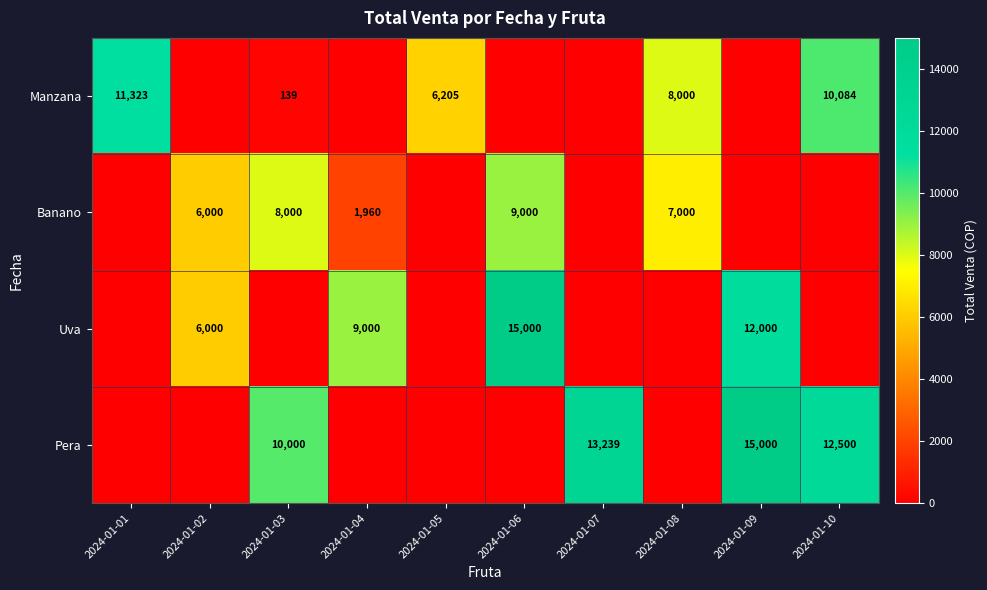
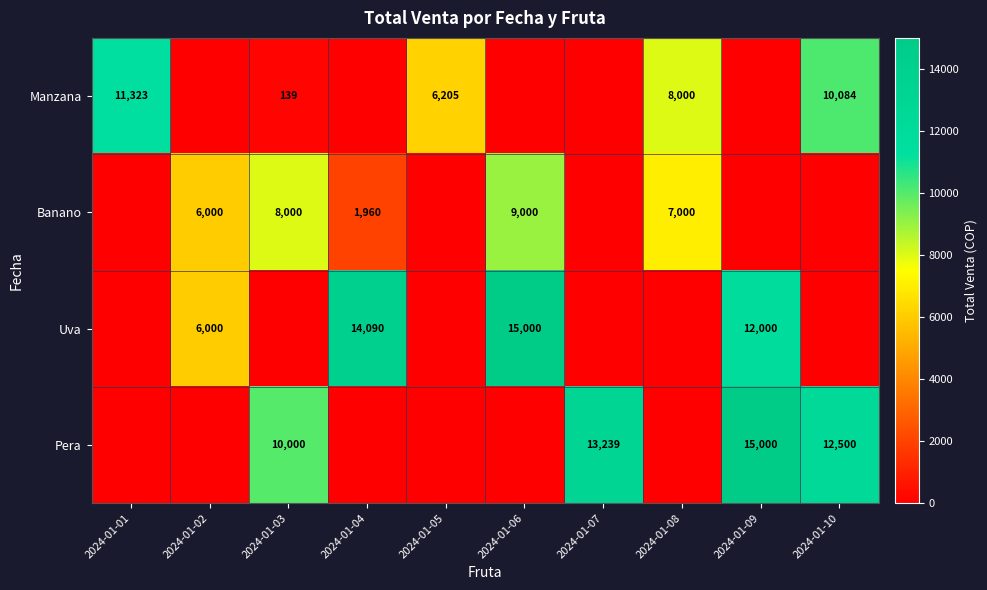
Uva, 2024-01-04: 9,000 -> 14,090
